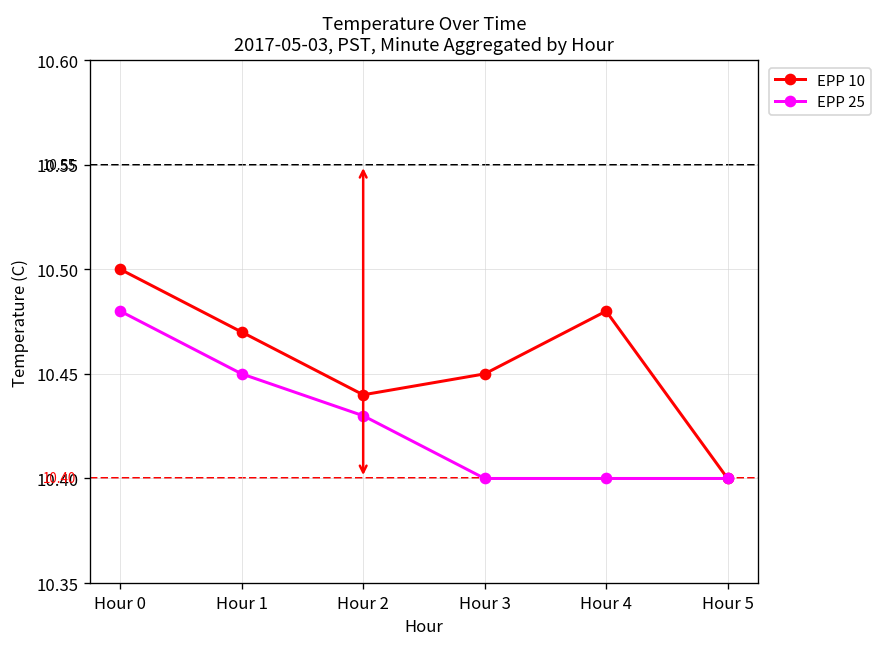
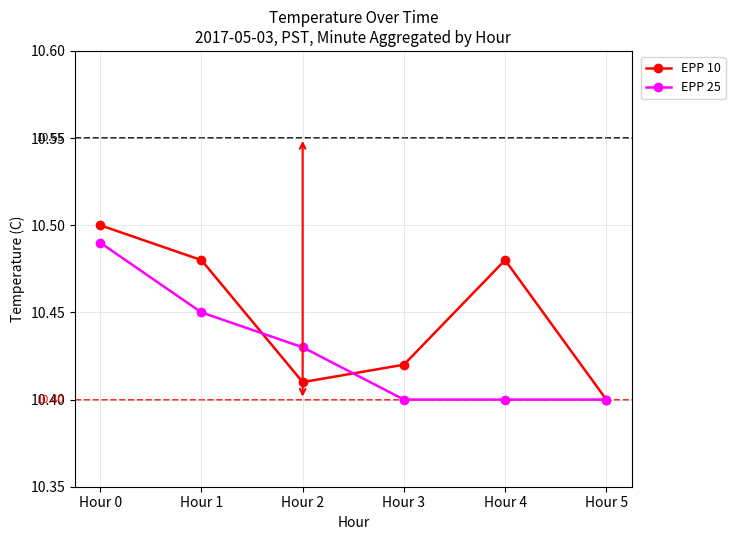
EPP 25, Hour 0: 10.48 -> 10.49
EPP 10, Hour 1: 10.47 -> 10.48
EPP 10, Hour 2: 10.44 -> 10.41
EPP 10, Hour 3: 10.45 -> 10.42
